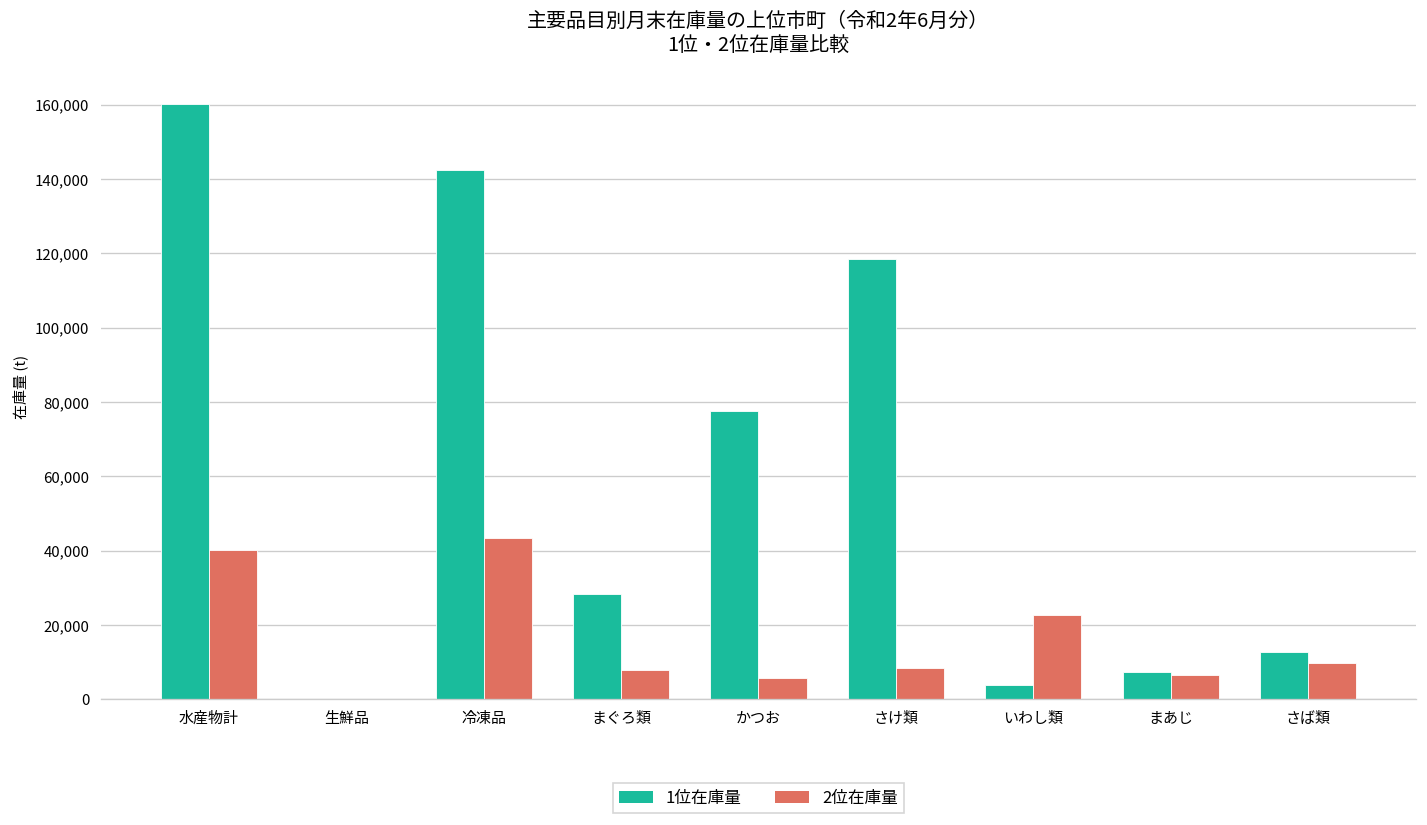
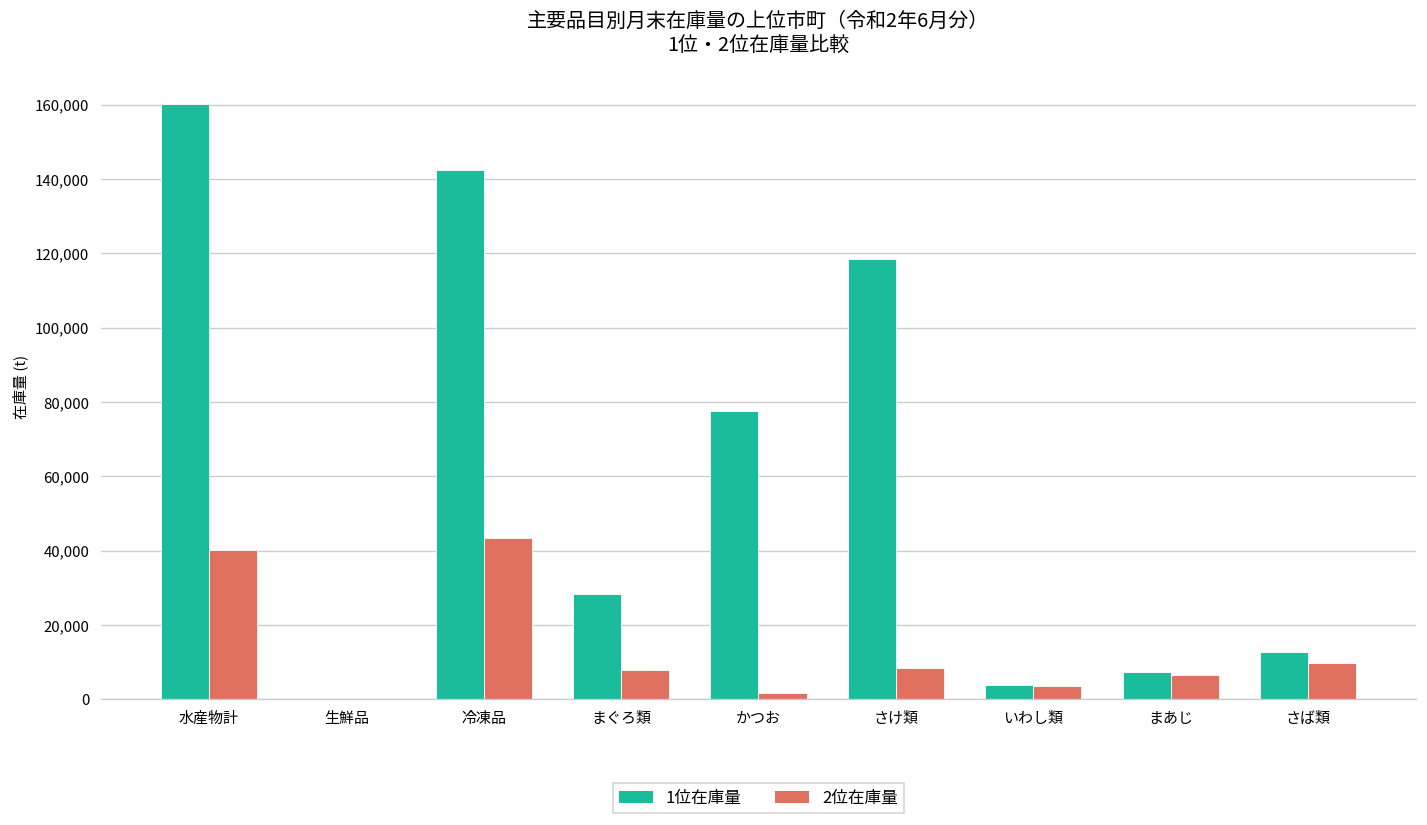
2位在庫量, かつお: 6,000 -> 2,000
2位在庫量, いわし類: 23,000 -> 4,000
